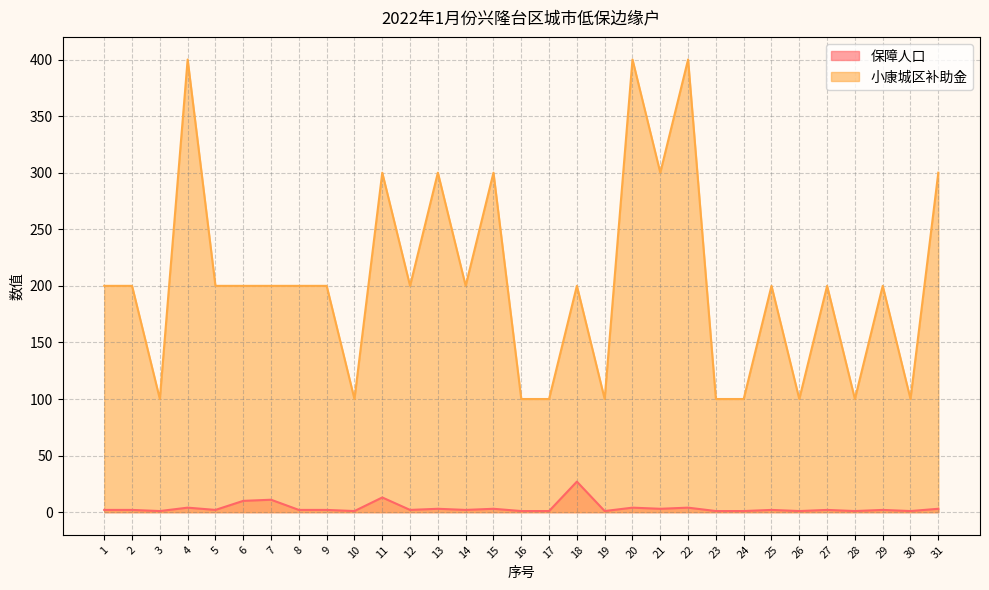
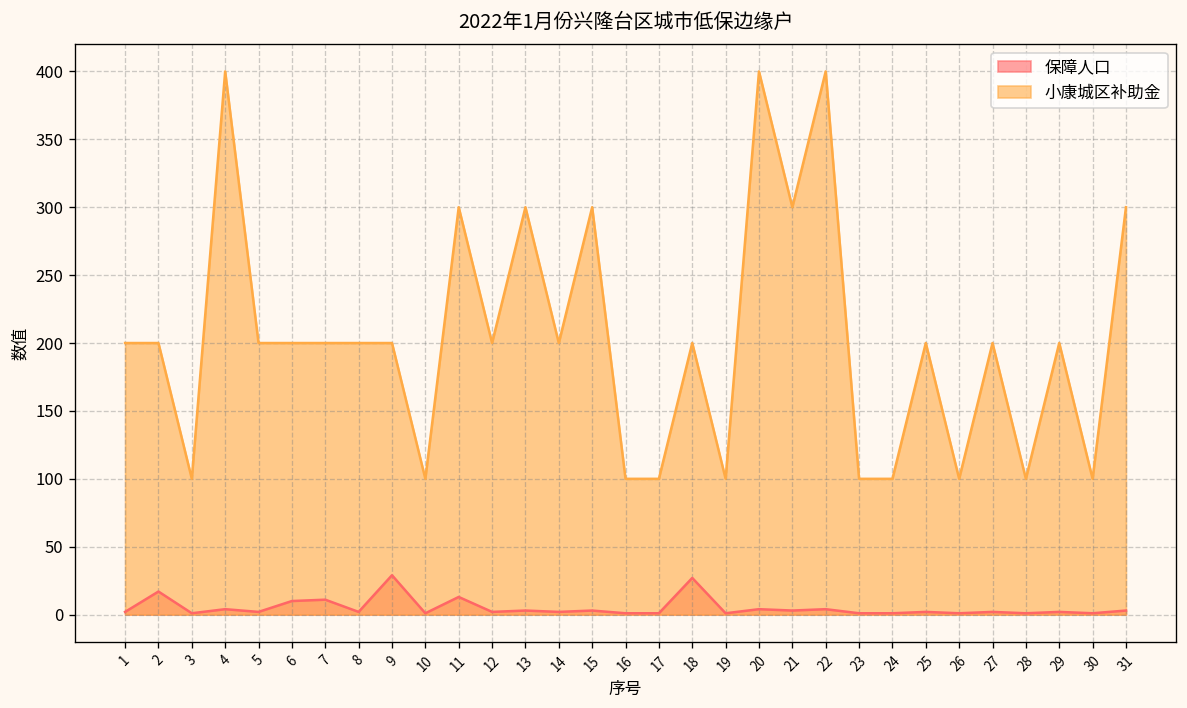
保障人口, 2: 2 -> 17
保障人口, 9: 2 -> 29
